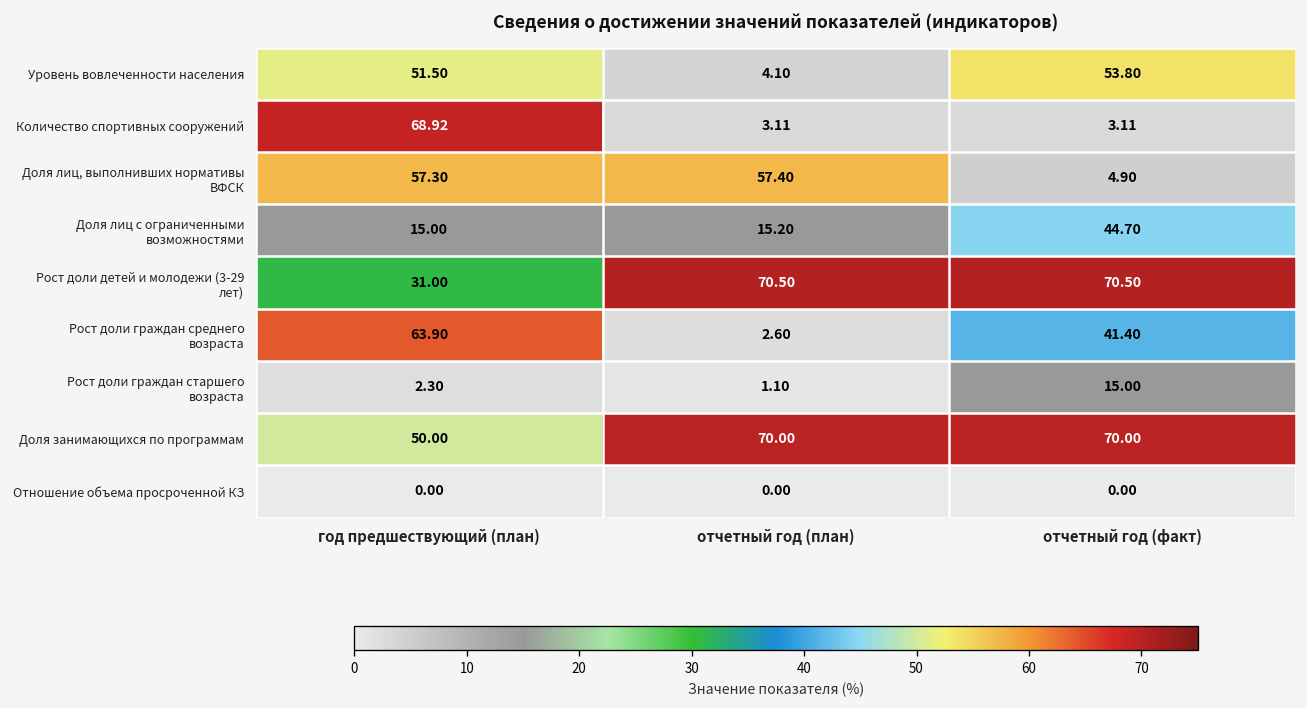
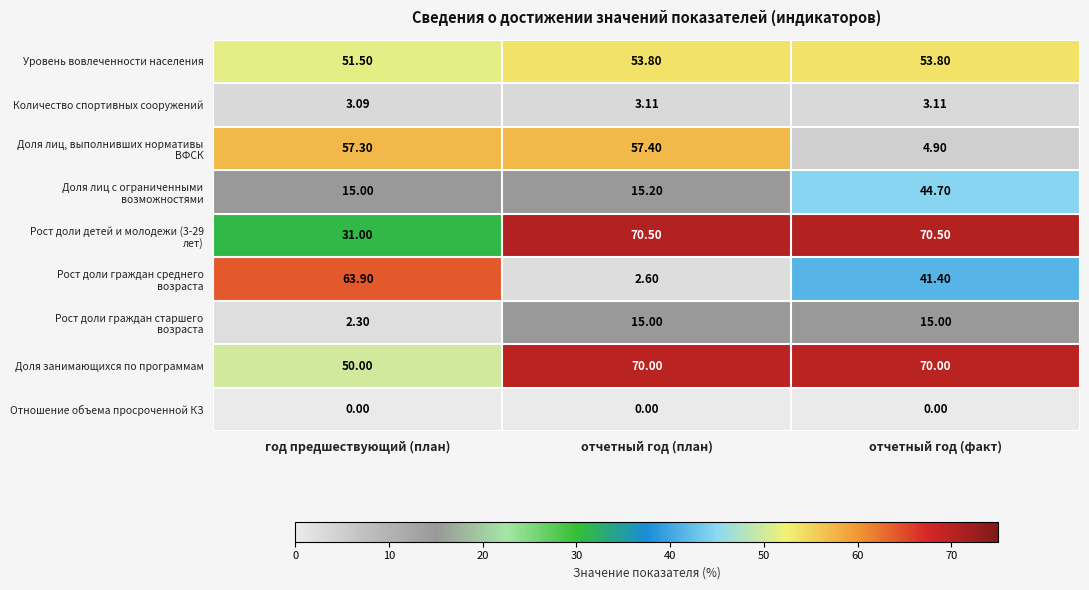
Уровень вовлеченности населения, отчетный год (план): 4.10 -> 53.80
Количество спортивных сооружений, год предшествующий (план): 68.92 -> 3.09
Рост доли граждан старшего возраста, отчетный год (план): 1.10 -> 15.00
